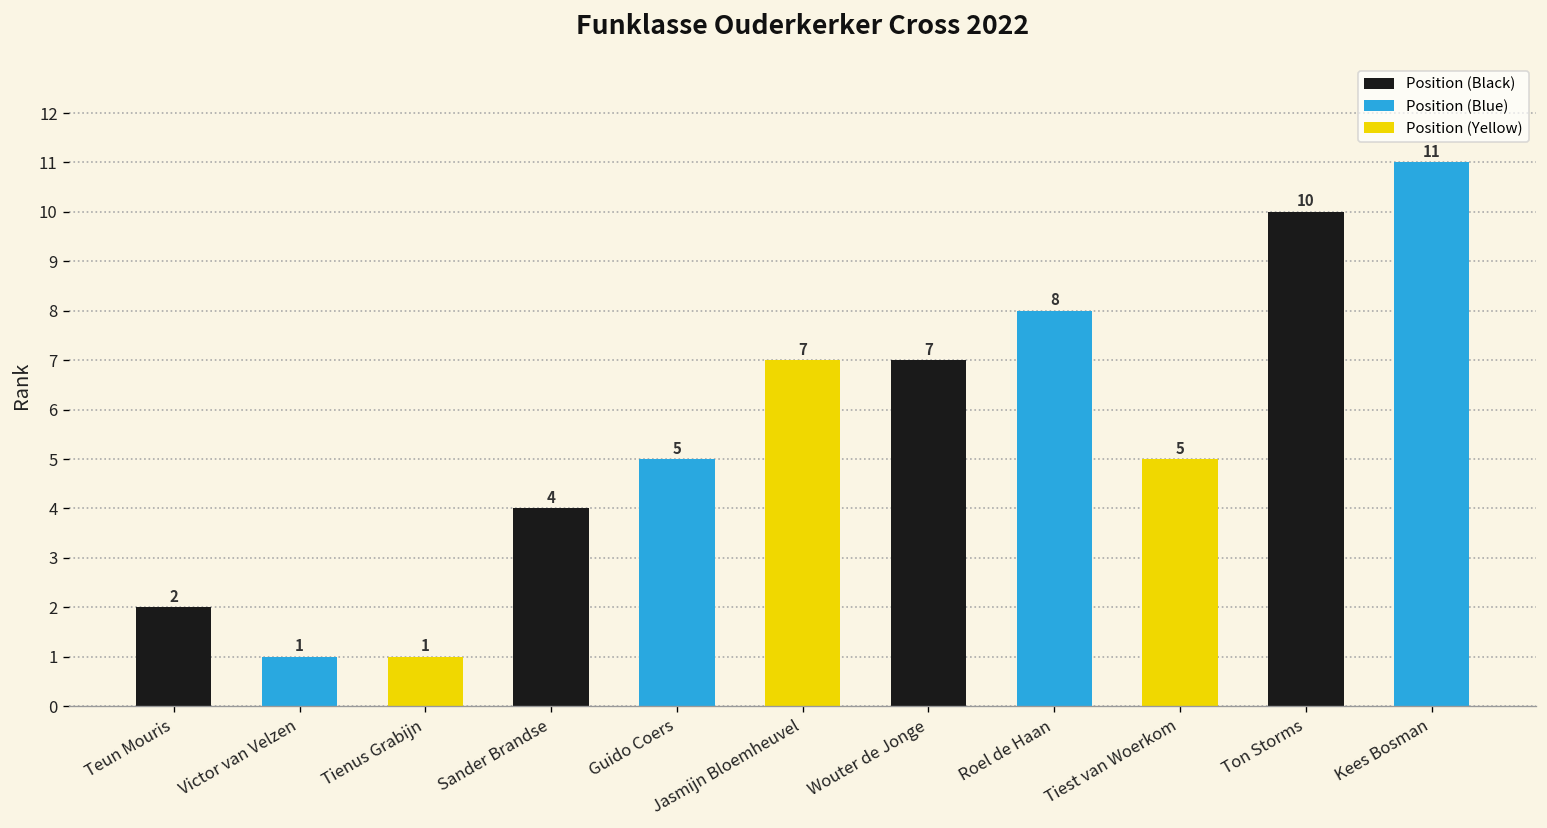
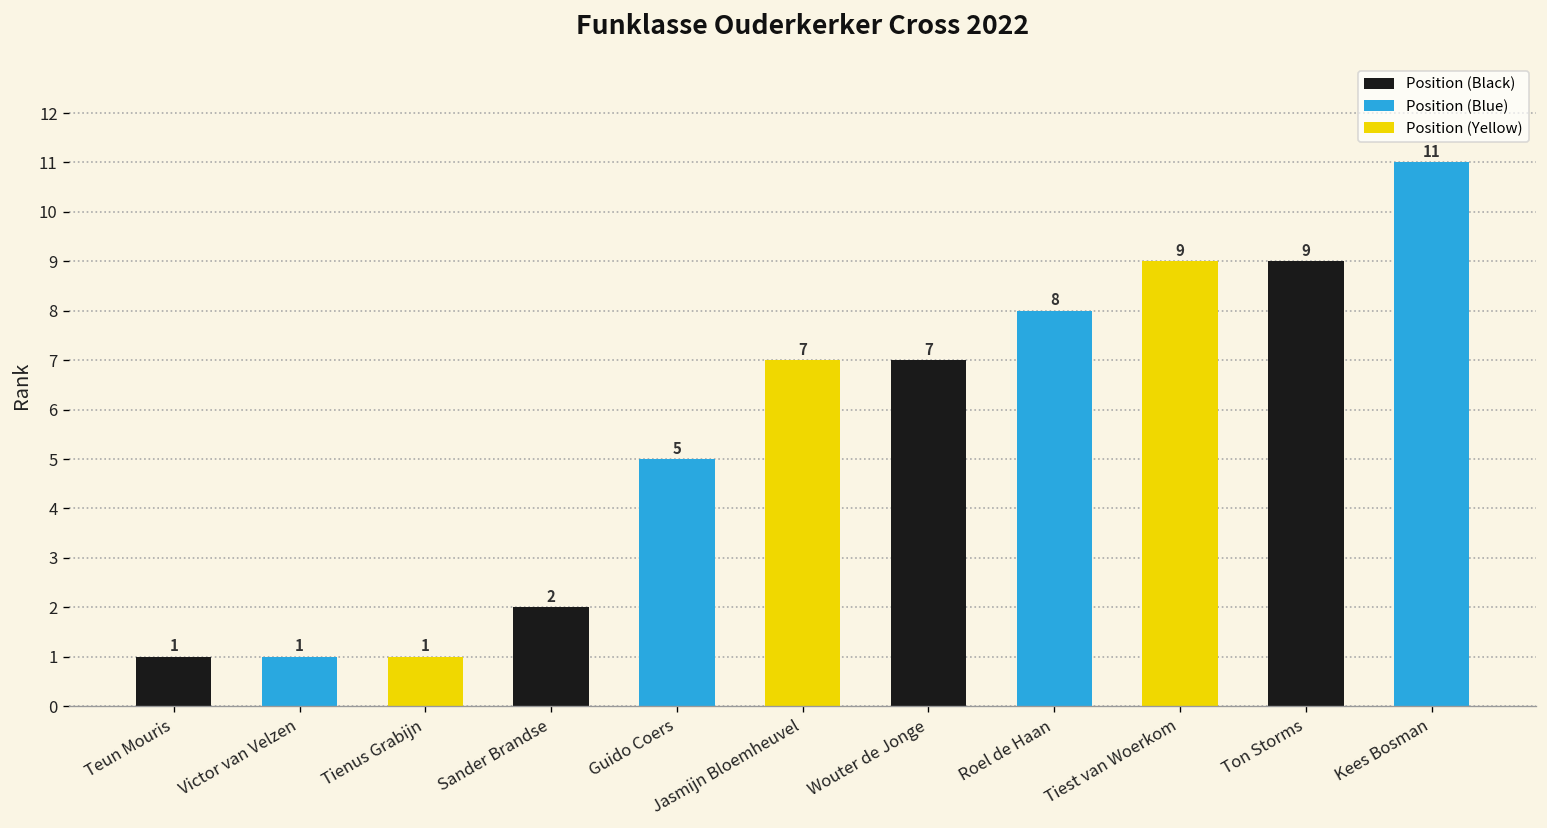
Teun Mouris: 2 -> 1
Sander Brandse: 4 -> 2
Tiest van Woerkom: 5 -> 9
Ton Storms: 10 -> 9
